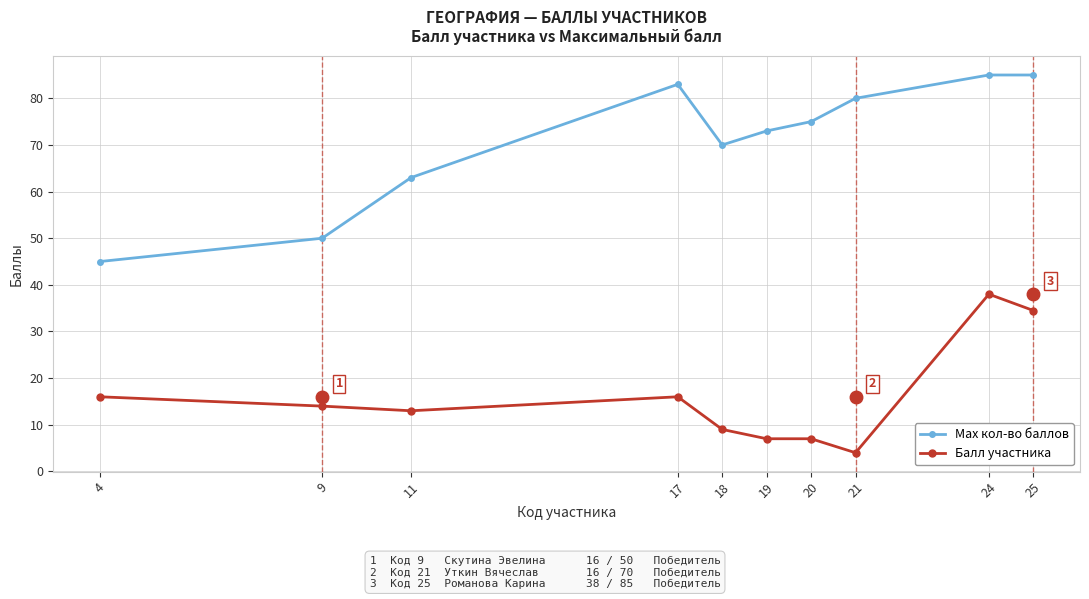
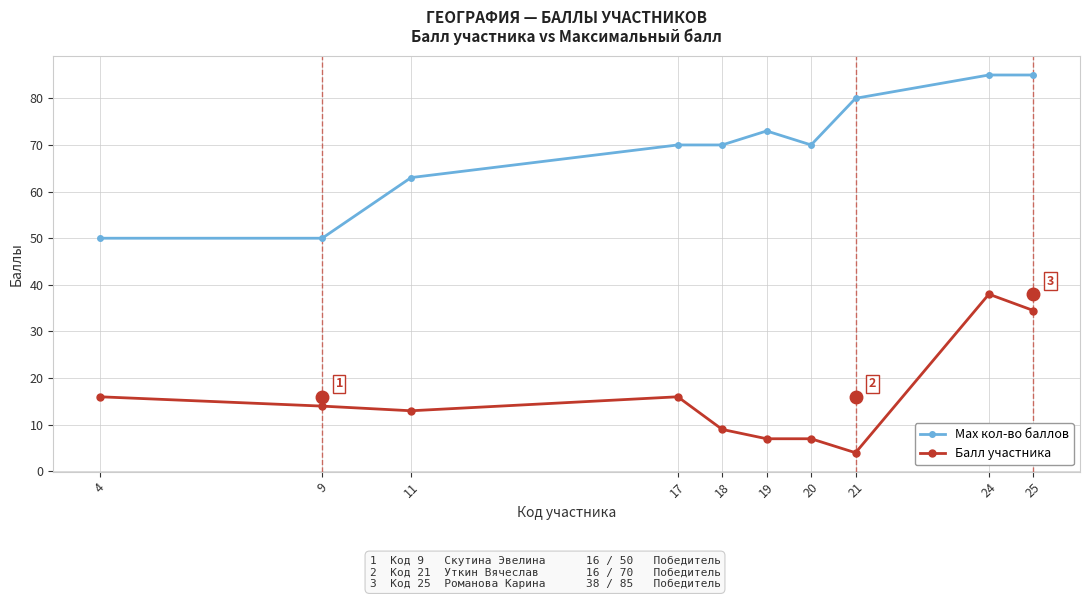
Мах кол-во баллов, 4: 45 -> 50
Мах кол-во баллов, 17: 83 -> 70
Мах кол-во баллов, 20: 75 -> 70
